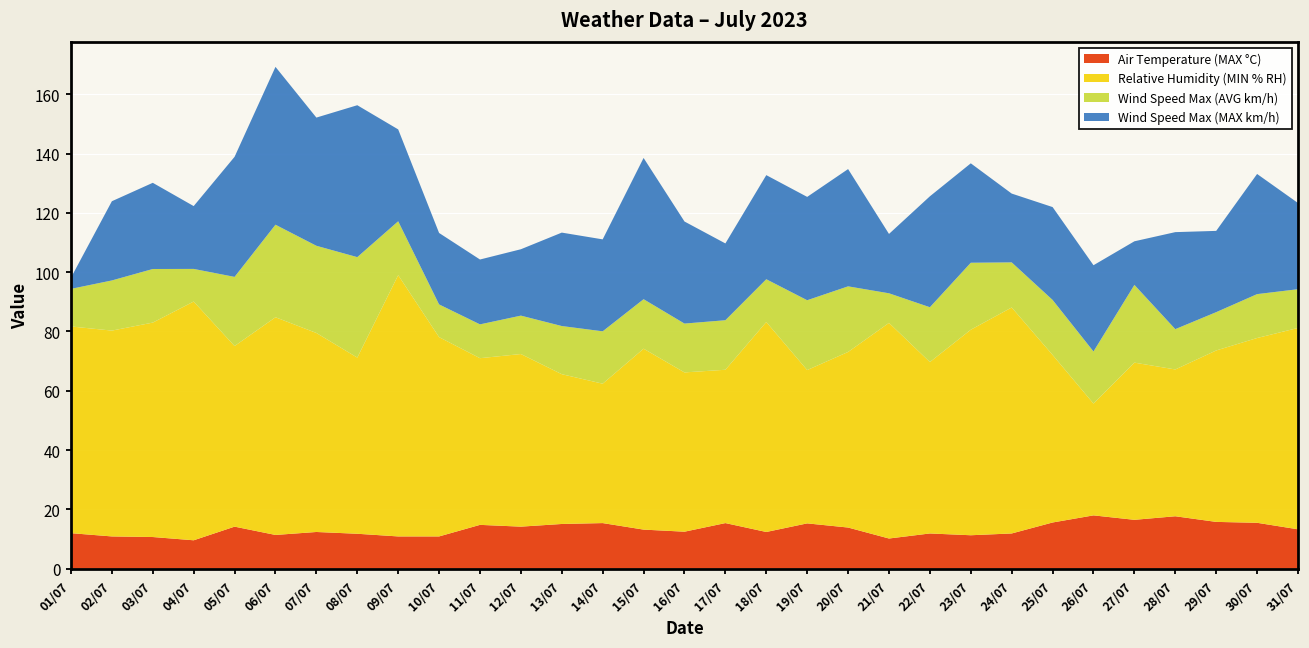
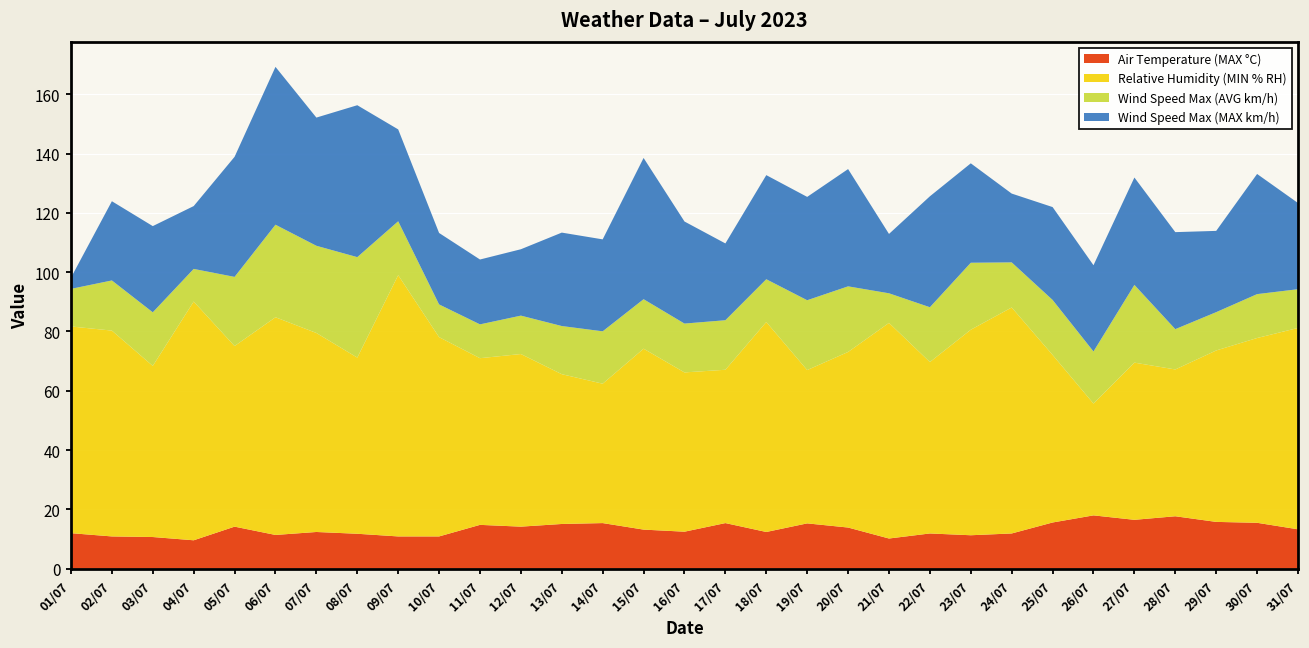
Relative Humidity (MIN % RH), 03/07: 72 -> 58
Wind Speed Max (MAX km/h), 27/07: 15 -> 36
